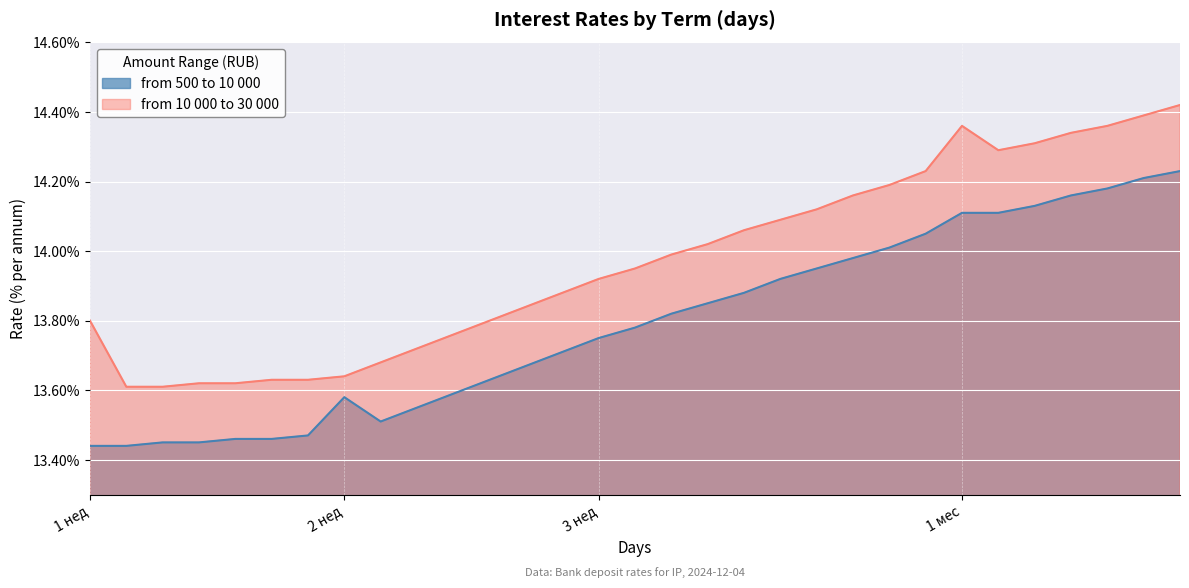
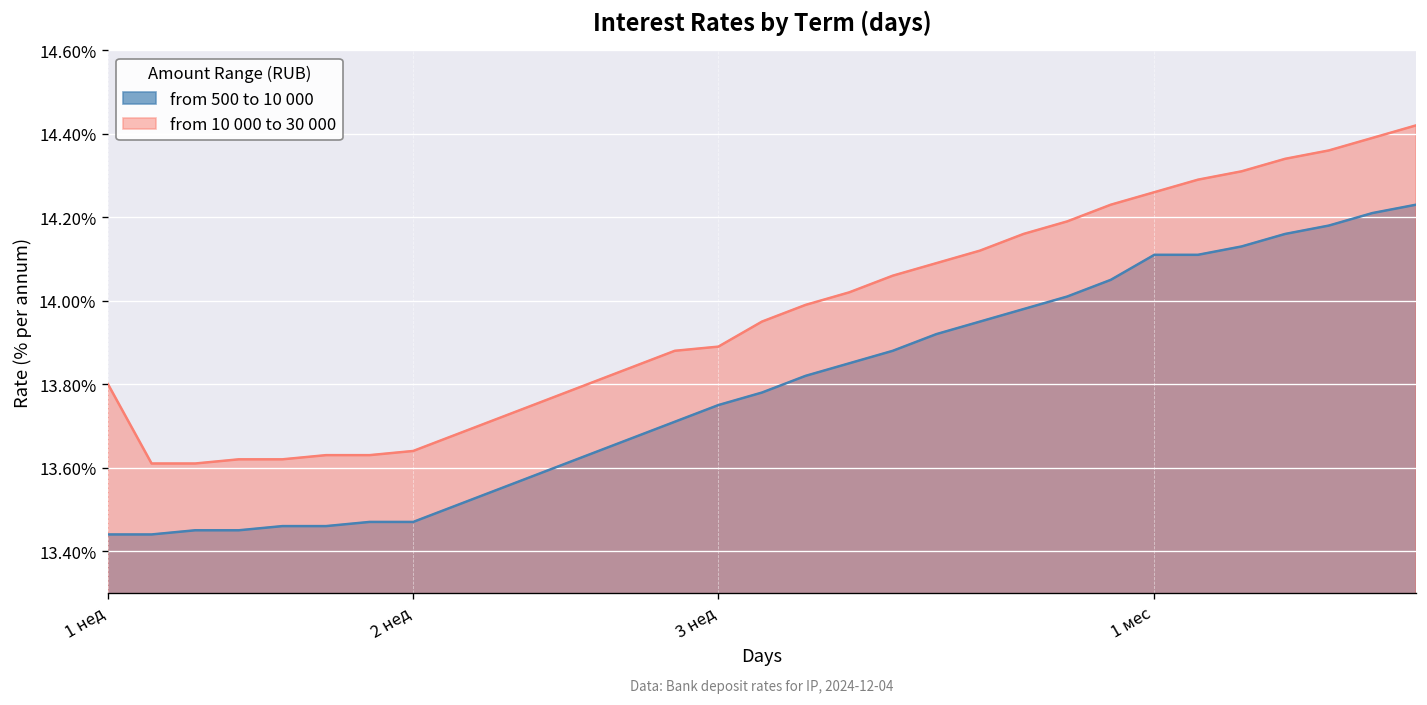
from 500 to 10 000, 2 нед: 13.58% -> 13.47%
from 10 000 to 30 000, 3 нед: 13.92% -> 13.89%
from 10 000 to 30 000, 1 мес: 14.36% -> 14.26%
